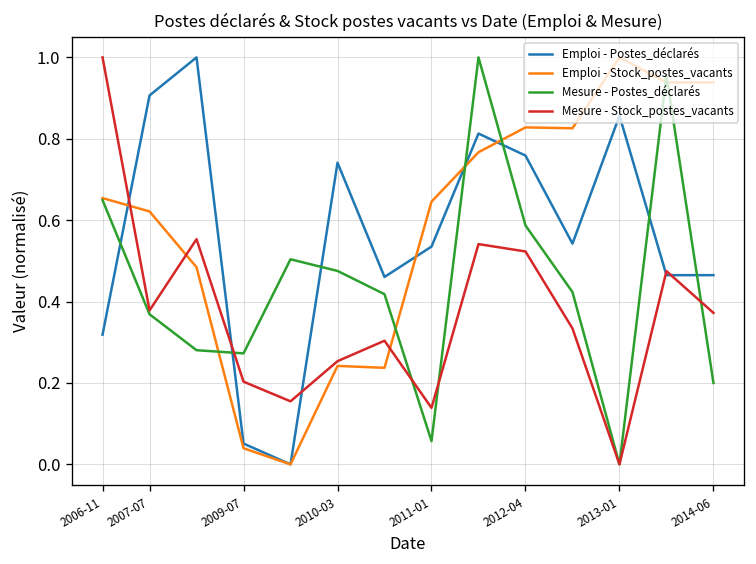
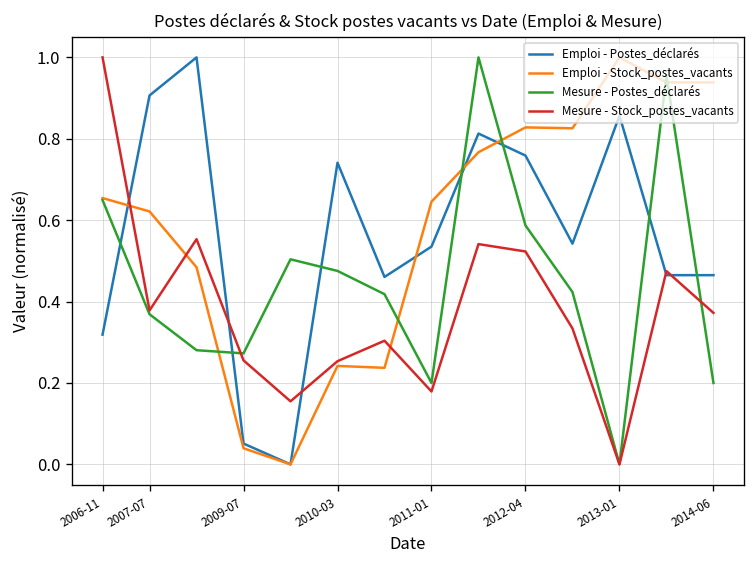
Mesure - Stock_postes_vacants, 2009-07: 0.20 -> 0.26
Mesure - Postes_déclarés, 2011-01: 0.06 -> 0.20
Mesure - Stock_postes_vacants, 2011-01: 0.14 -> 0.18
